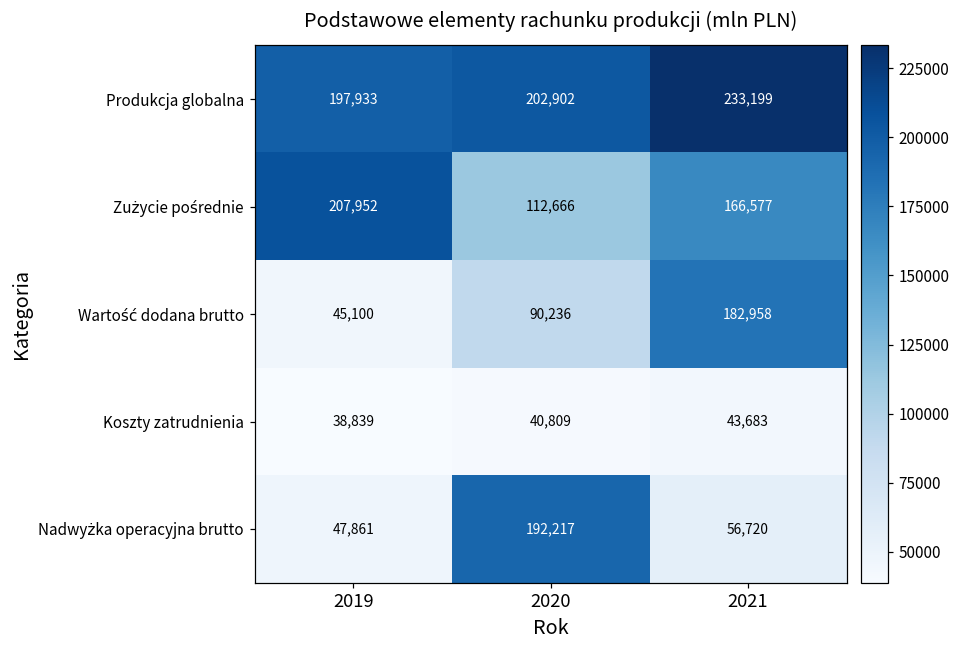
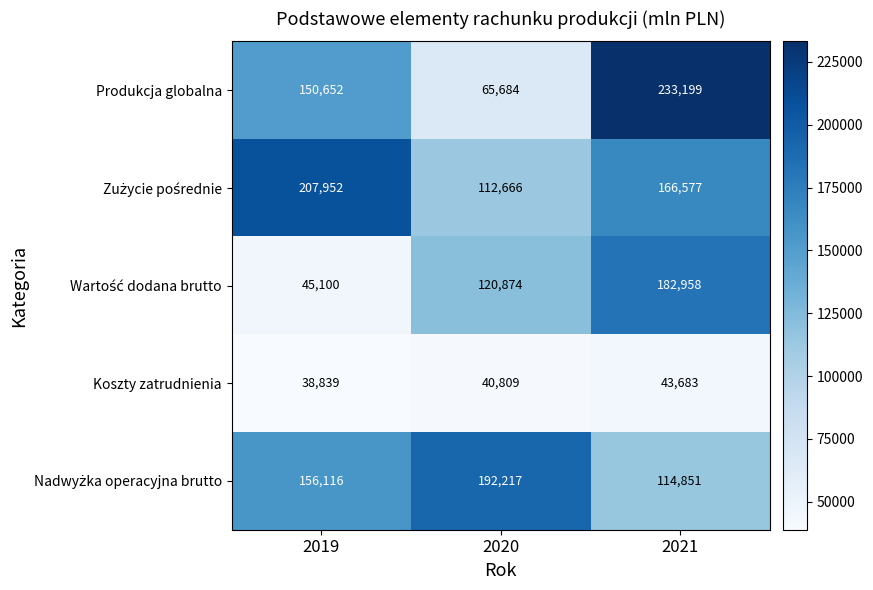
Produkcja globalna, 2019: 197,933 -> 150,652
Produkcja globalna, 2020: 202,902 -> 65,684
Wartość dodana brutto, 2020: 90,236 -> 120,874
Nadwyżka operacyjna brutto, 2019: 47,861 -> 156,116
Nadwyżka operacyjna brutto, 2021: 56,720 -> 114,851
